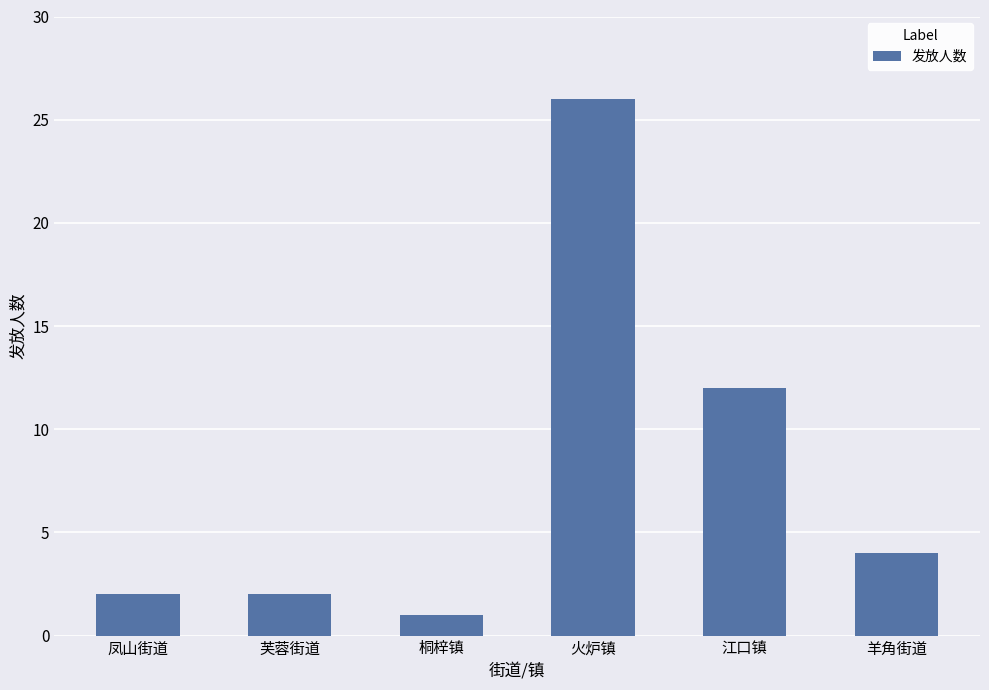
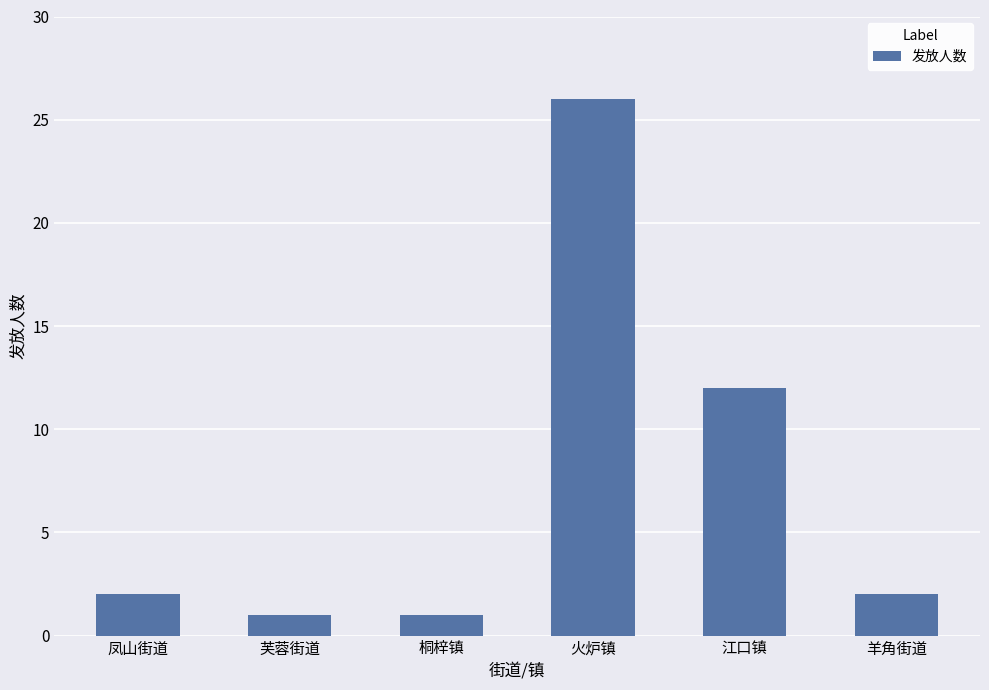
芙蓉街道: 2 -> 1
羊角街道: 4 -> 2
